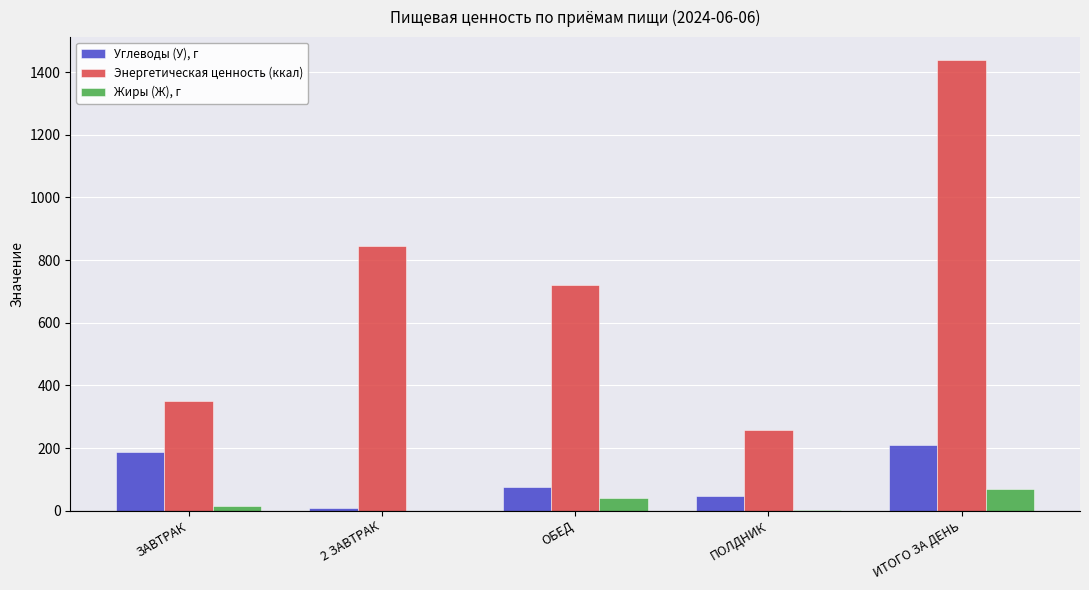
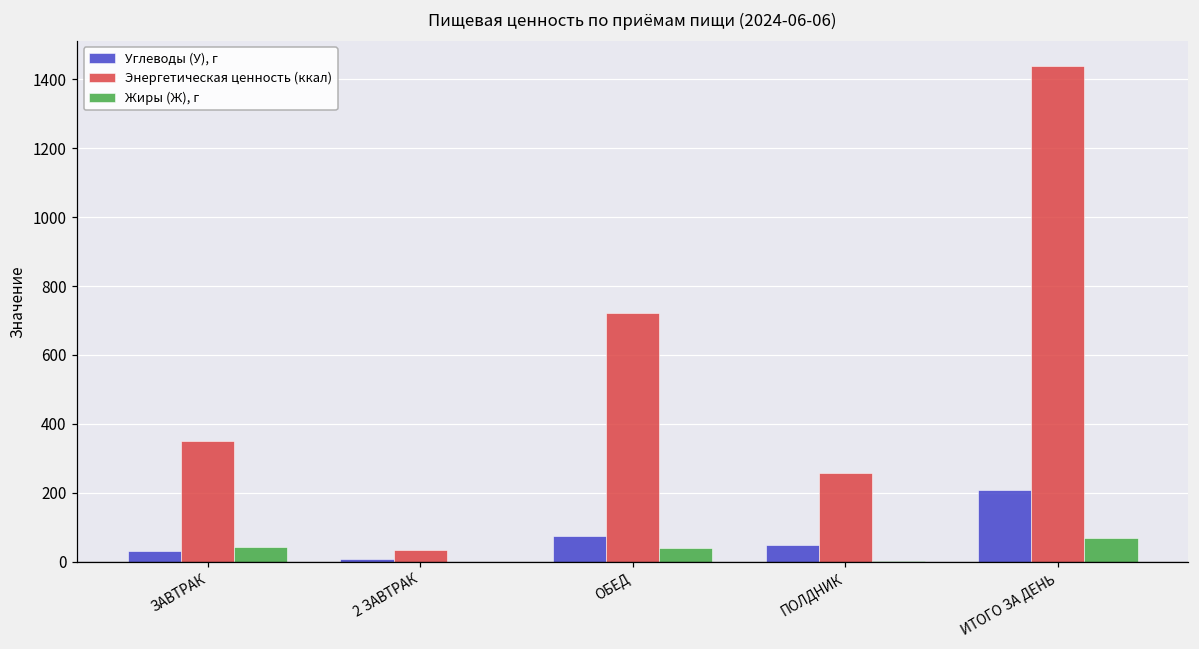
Углеводы (У), г, ЗАВТРАК: 190 -> 30
Жиры (Ж), г, ЗАВТРАК: 10 -> 40
Энергетическая ценность (ккал), 2 ЗАВТРАК: 840 -> 40
